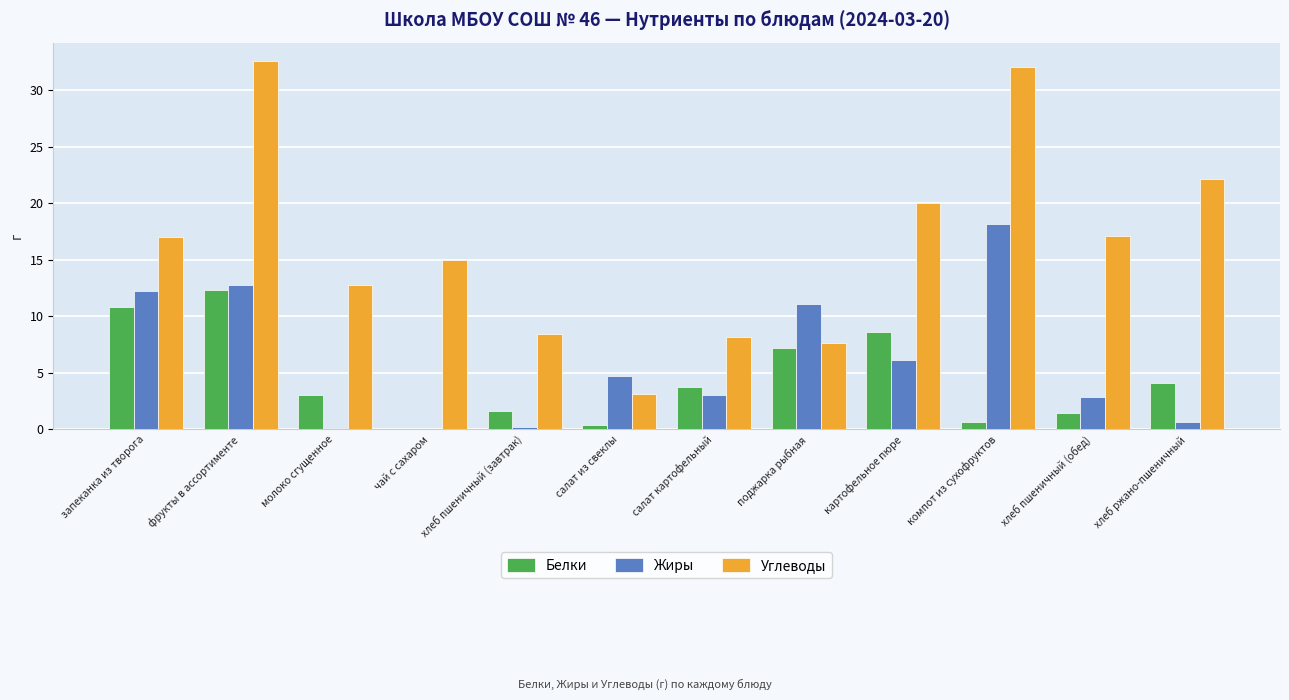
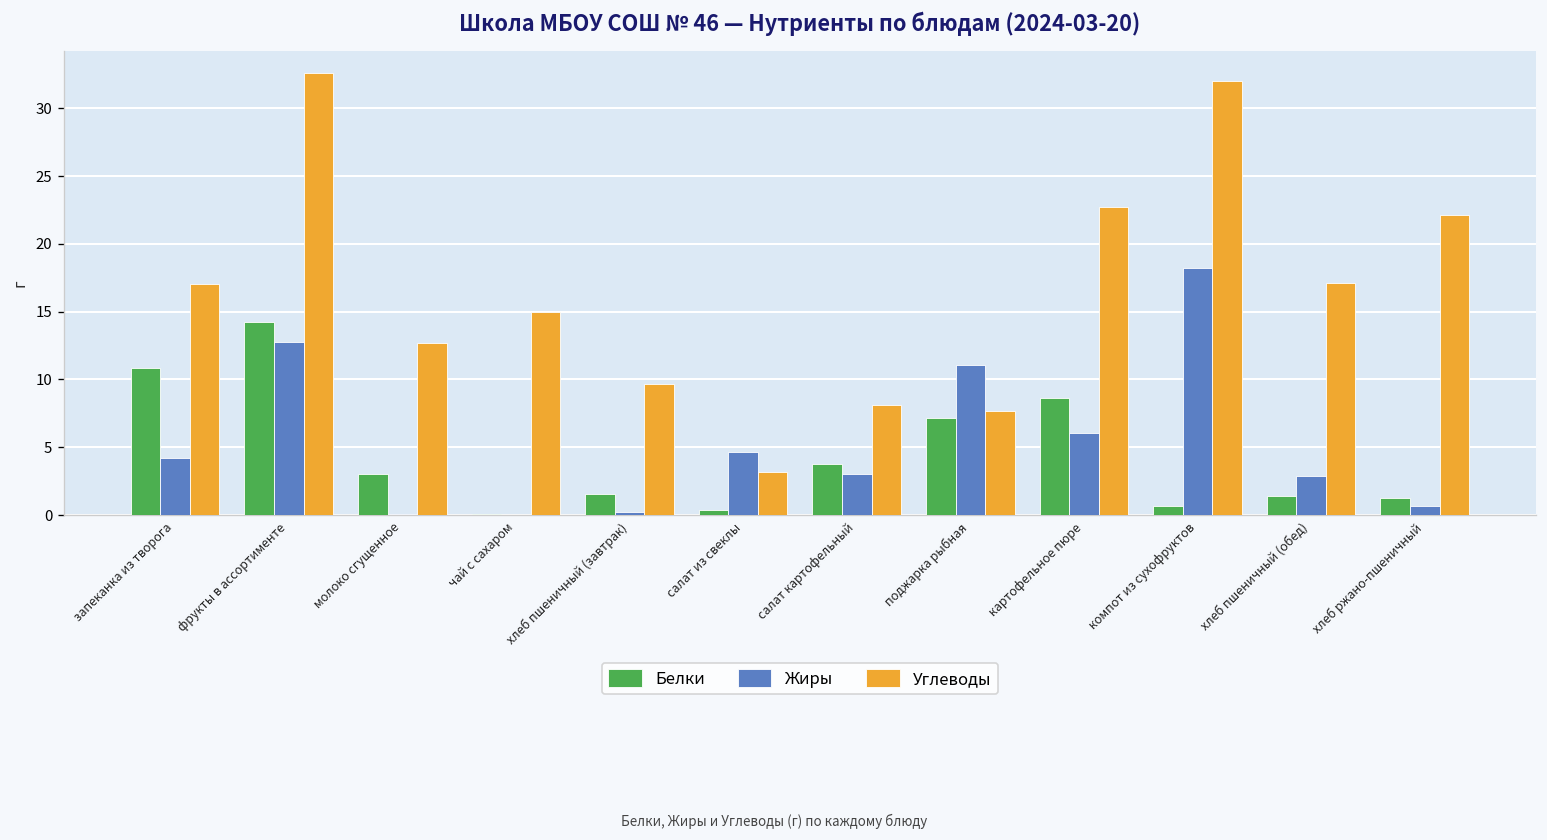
Жиры, запеканка из творога: 12.3 -> 4.2
Белки, фрукты в ассортименте: 12.3 -> 14.2
Углеводы, хлеб пшеничный (завтрак): 8.4 -> 9.7
Углеводы, картофельное пюре: 20.0 -> 22.7
Белки, хлеб ржано-пшеничный: 4.1 -> 1.2
